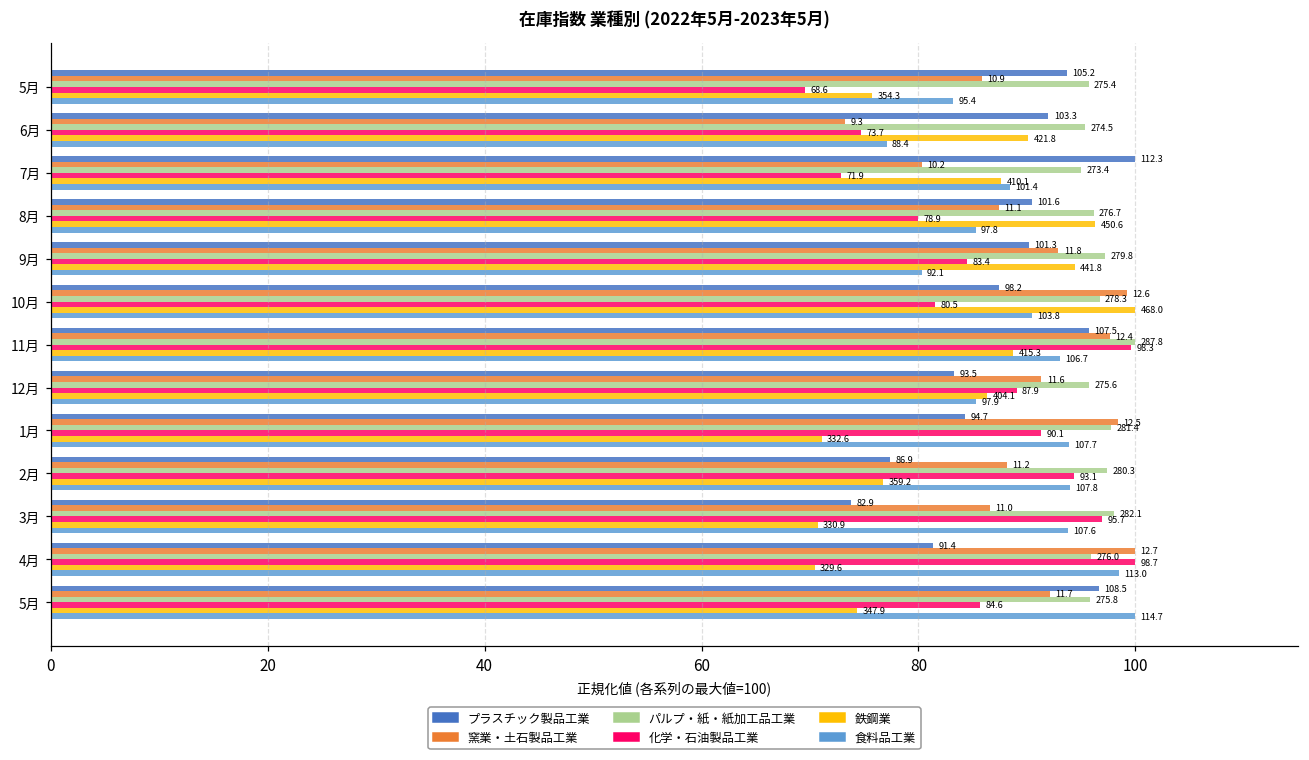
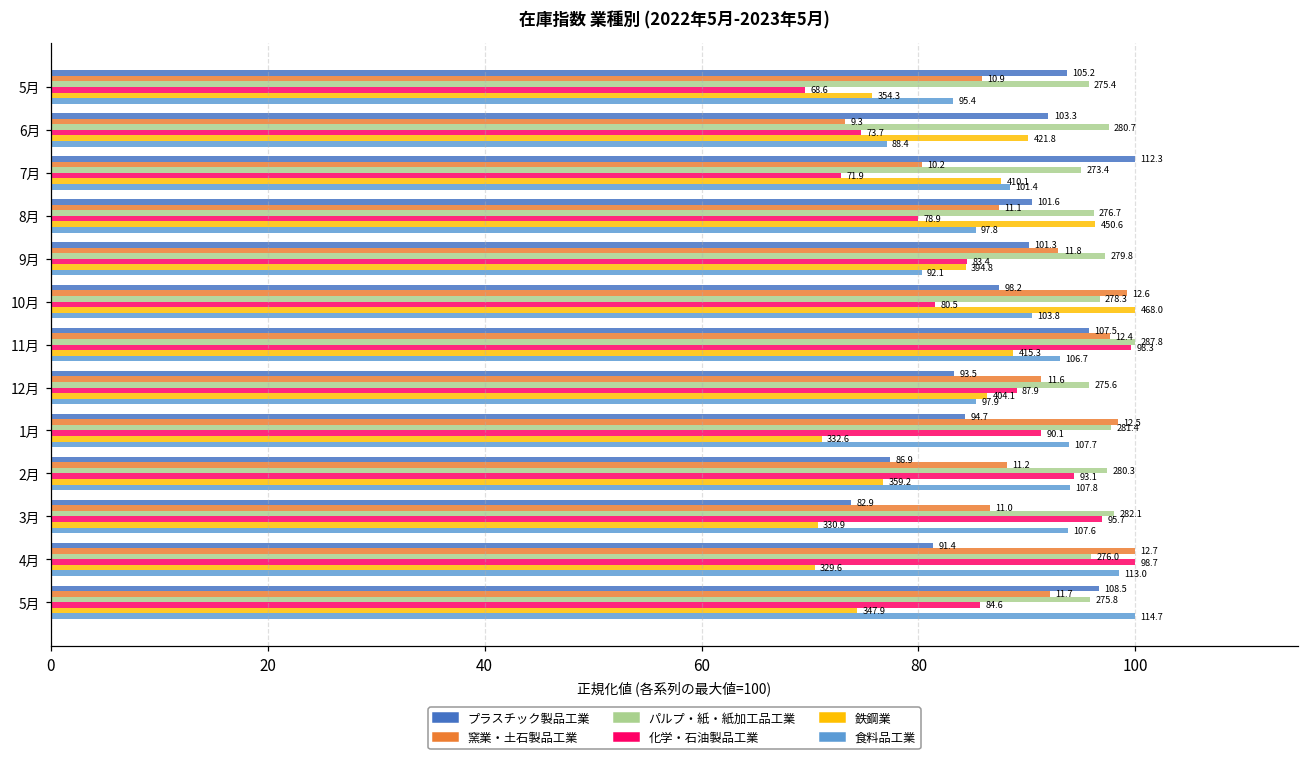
パルプ・紙・紙加工品工業, 6月: 274.5 -> 280.7
鉄鋼業, 9月: 441.8 -> 394.8
